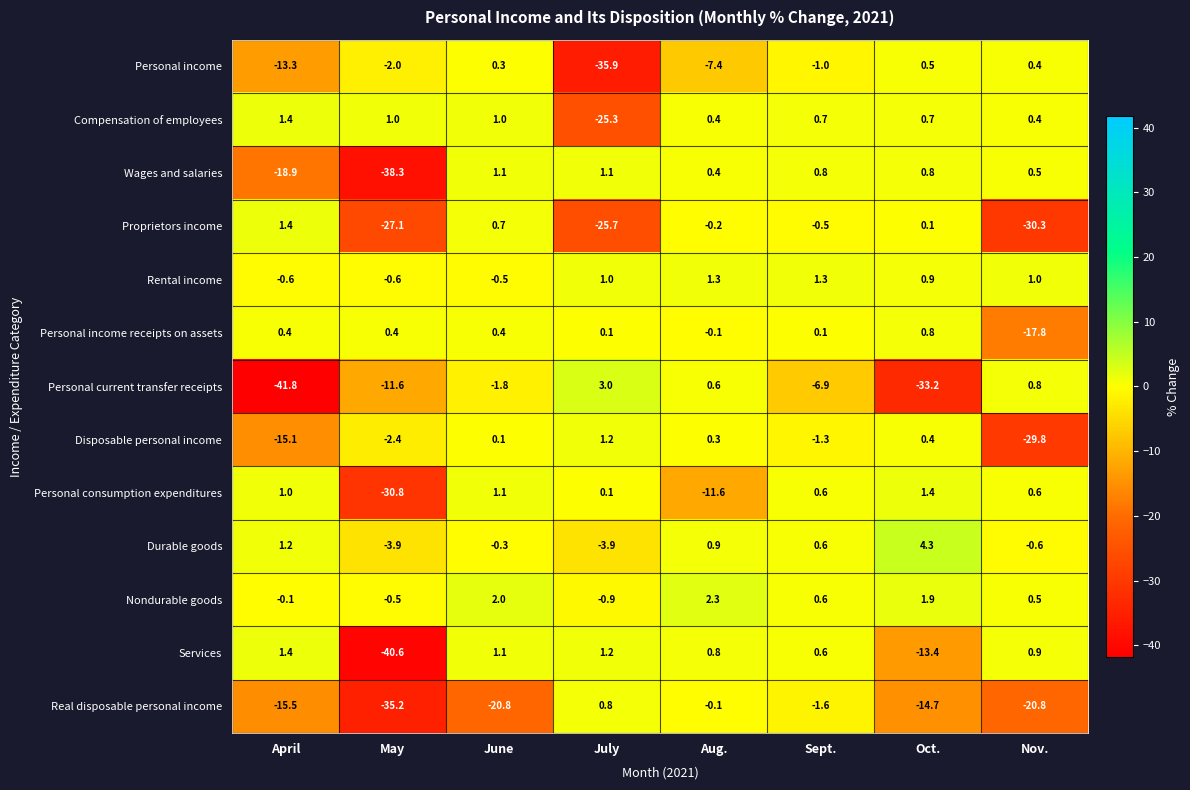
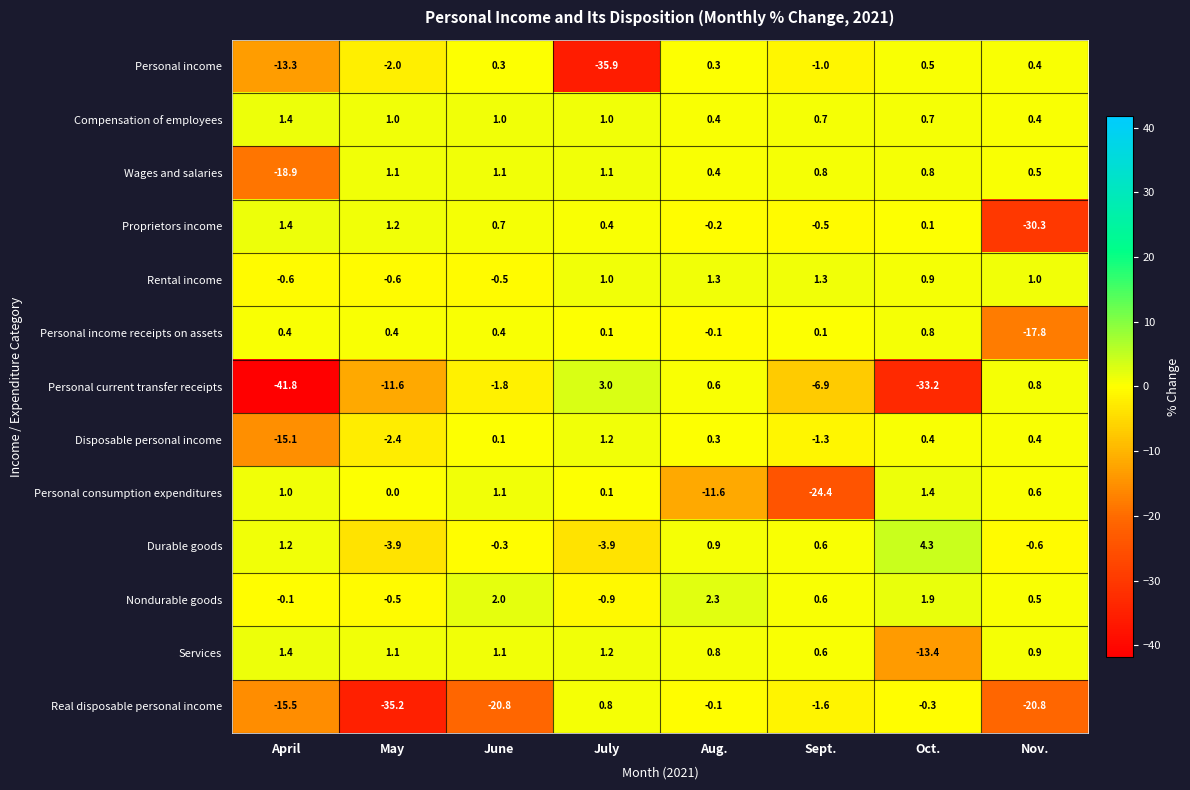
Personal income, Aug.: -7.4 -> 0.3
Compensation of employees, July: -25.3 -> 1.0
Wages and salaries, May: -38.3 -> 1.1
Proprietors income, May: -27.1 -> 1.2
Proprietors income, July: -25.7 -> 0.4
Disposable personal income, Nov.: -29.8 -> 0.4
Personal consumption expenditures, May: -30.8 -> 0.0
Personal consumption expenditures, Sept.: 0.6 -> -24.4
Services, May: -40.6 -> 1.1
Real disposable personal income, Oct.: -14.7 -> -0.3
